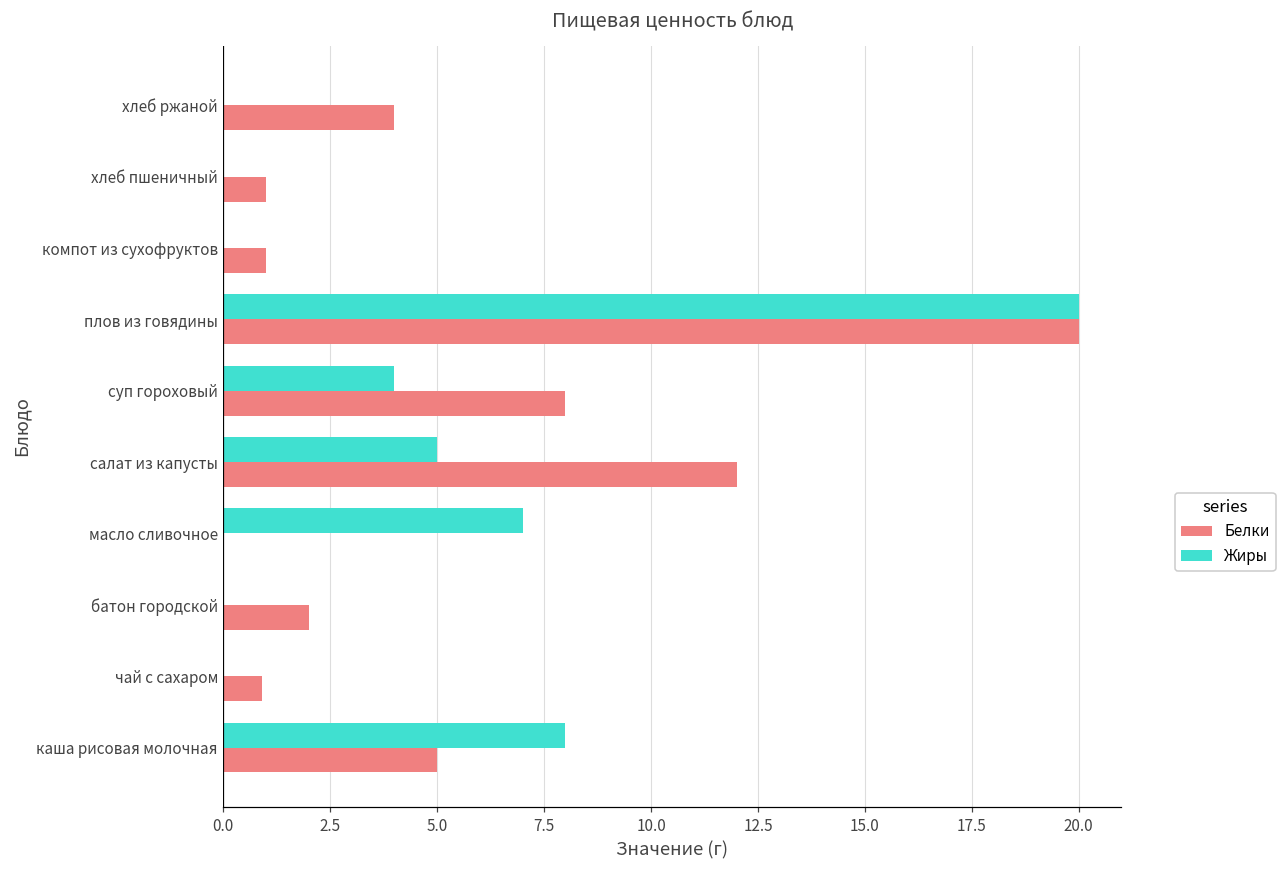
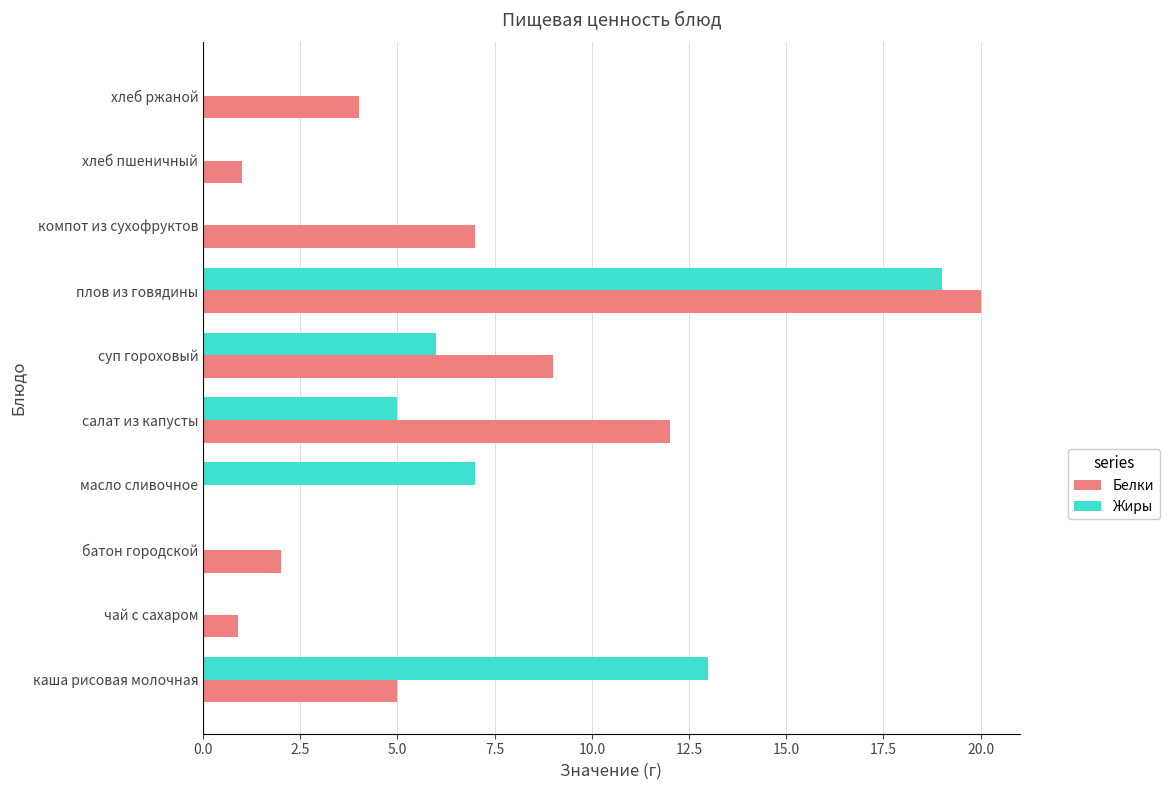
Белки, компот из сухофруктов: 1 -> 7
Жиры, плов из говядины: 20 -> 19
Жиры, суп гороховый: 4 -> 6
Белки, суп гороховый: 8 -> 9
Жиры, каша рисовая молочная: 8 -> 13
